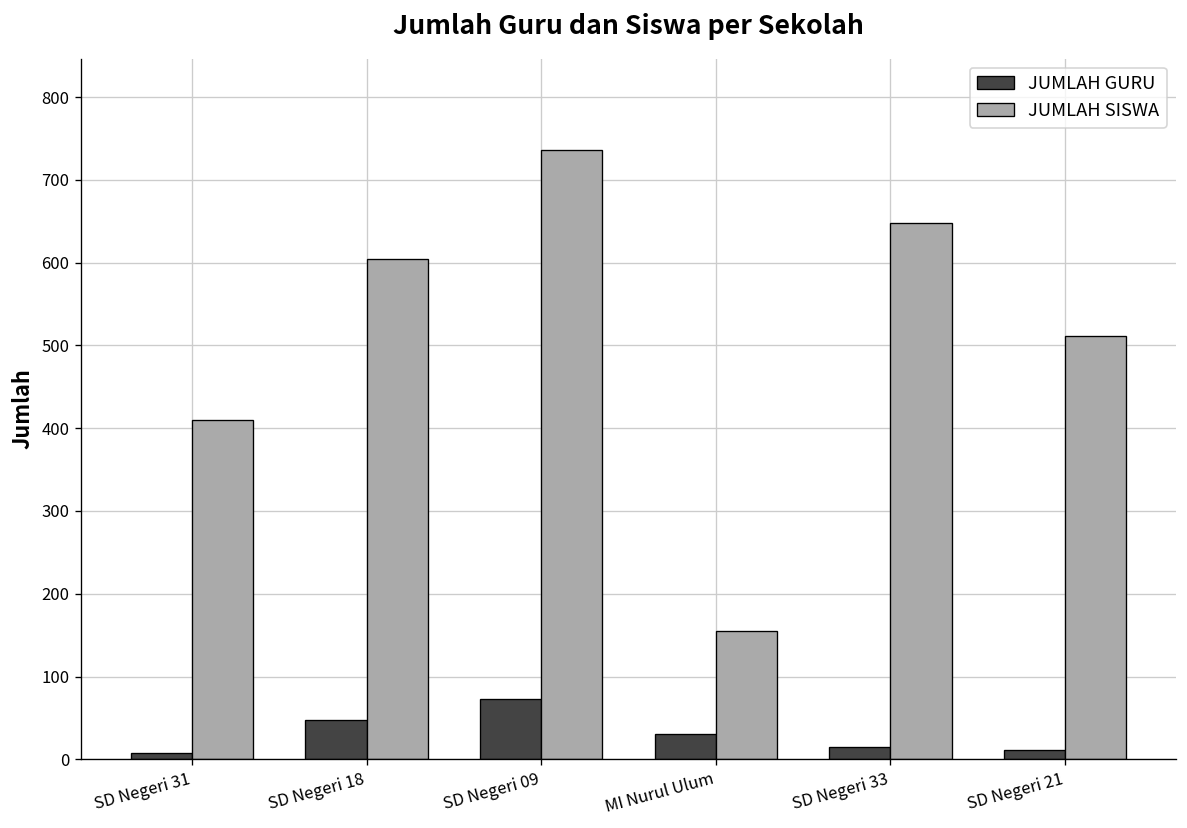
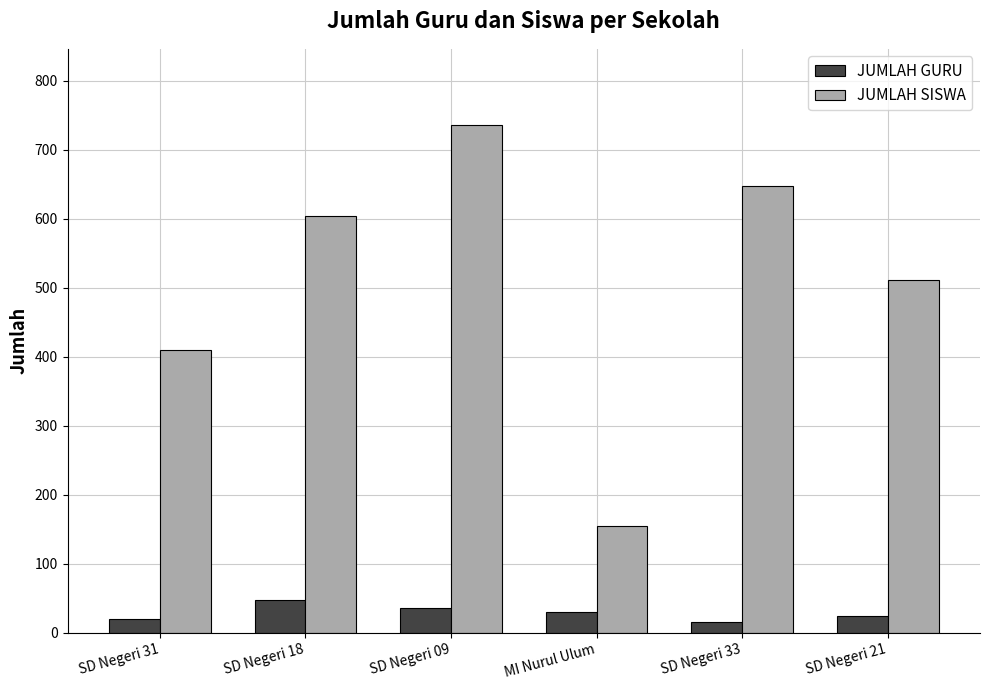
JUMLAH GURU, SD Negeri 31: 10 -> 20
JUMLAH GURU, SD Negeri 09: 70 -> 40
JUMLAH GURU, SD Negeri 21: 10 -> 30
